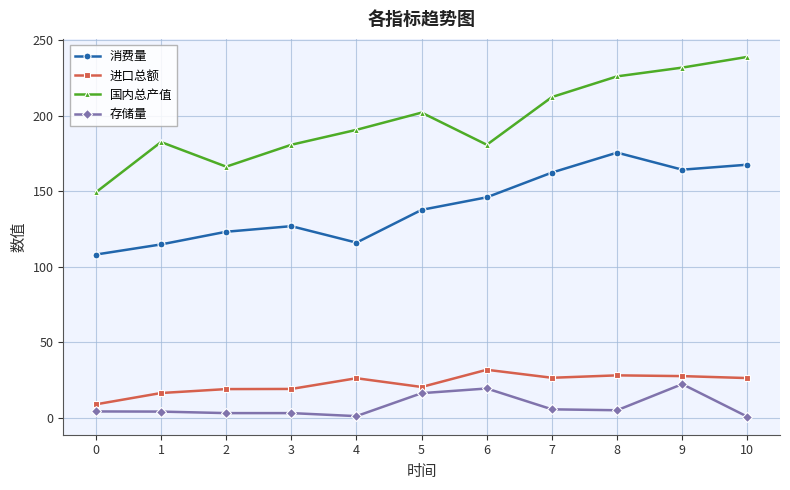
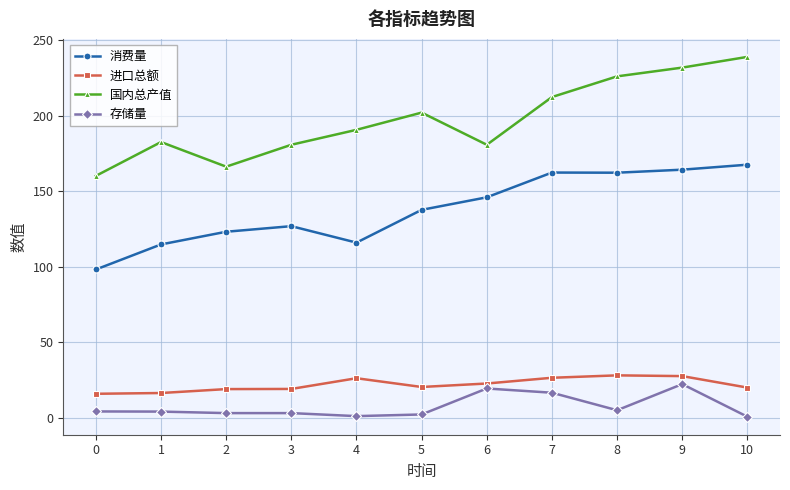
消费量, 0: 108 -> 98
进口总额, 0: 9 -> 16
国内总产值, 0: 149 -> 160
存储量, 5: 16 -> 2
进口总额, 6: 32 -> 23
存储量, 7: 6 -> 17
消费量, 8: 176 -> 162
进口总额, 10: 26 -> 20
